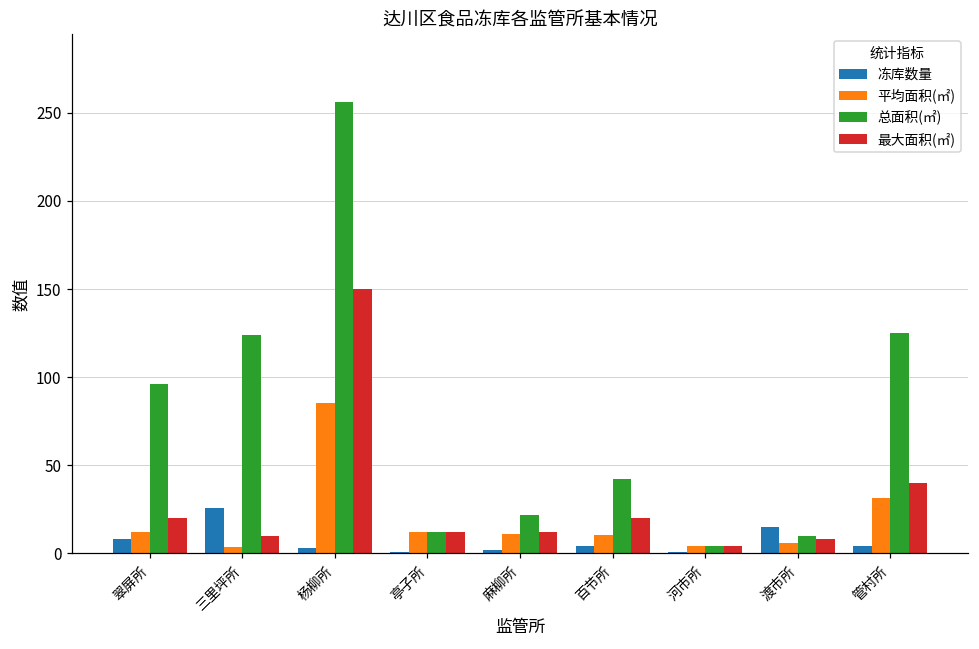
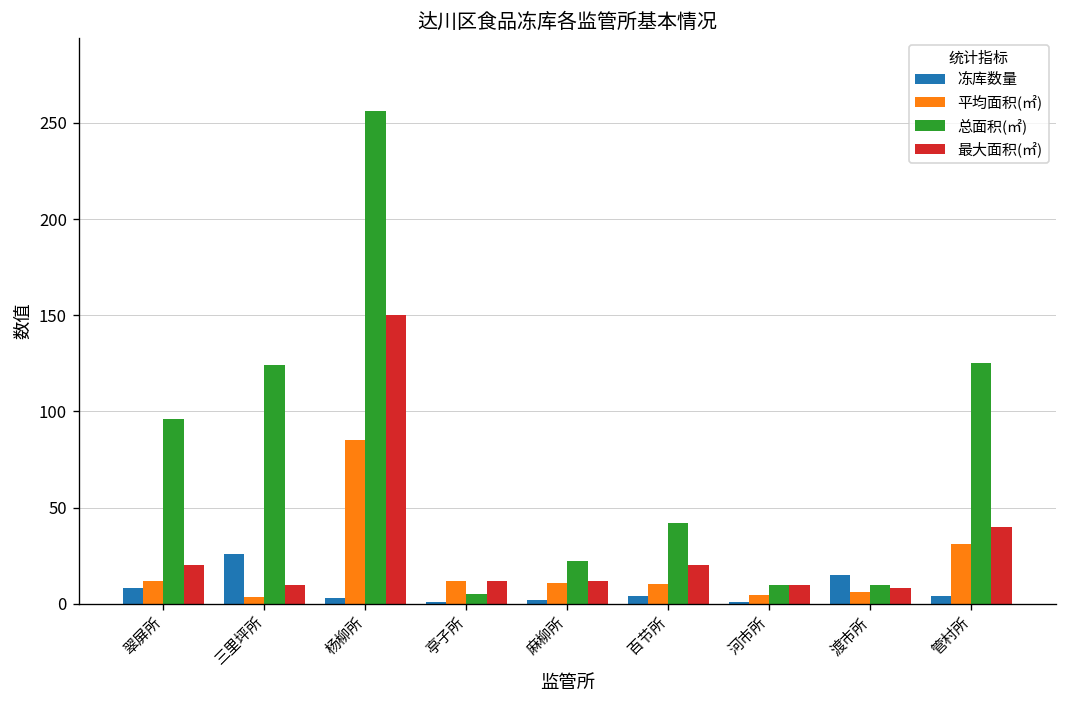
总面积(㎡), 亭子所: 12 -> 5
总面积(㎡), 河市所: 4 -> 10
最大面积(㎡), 河市所: 4 -> 10
